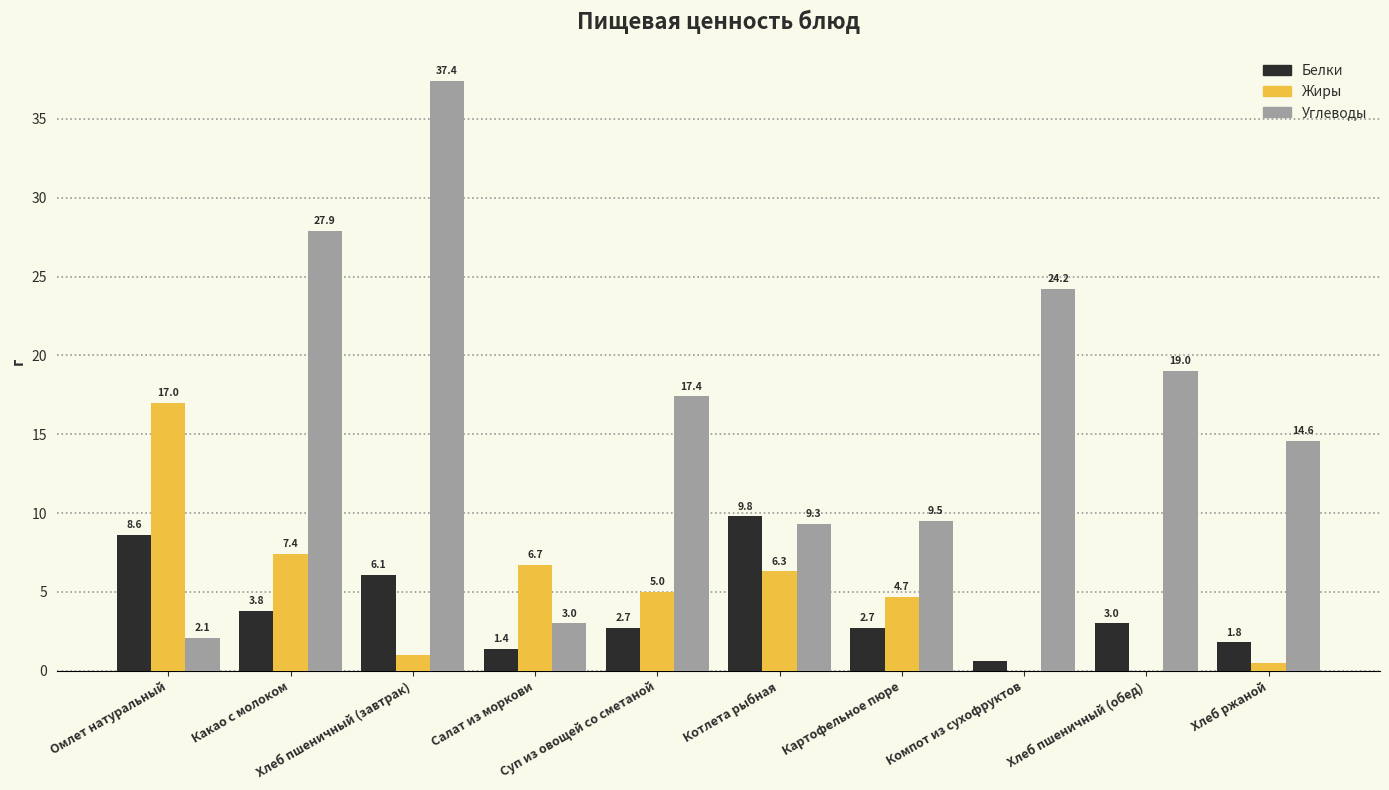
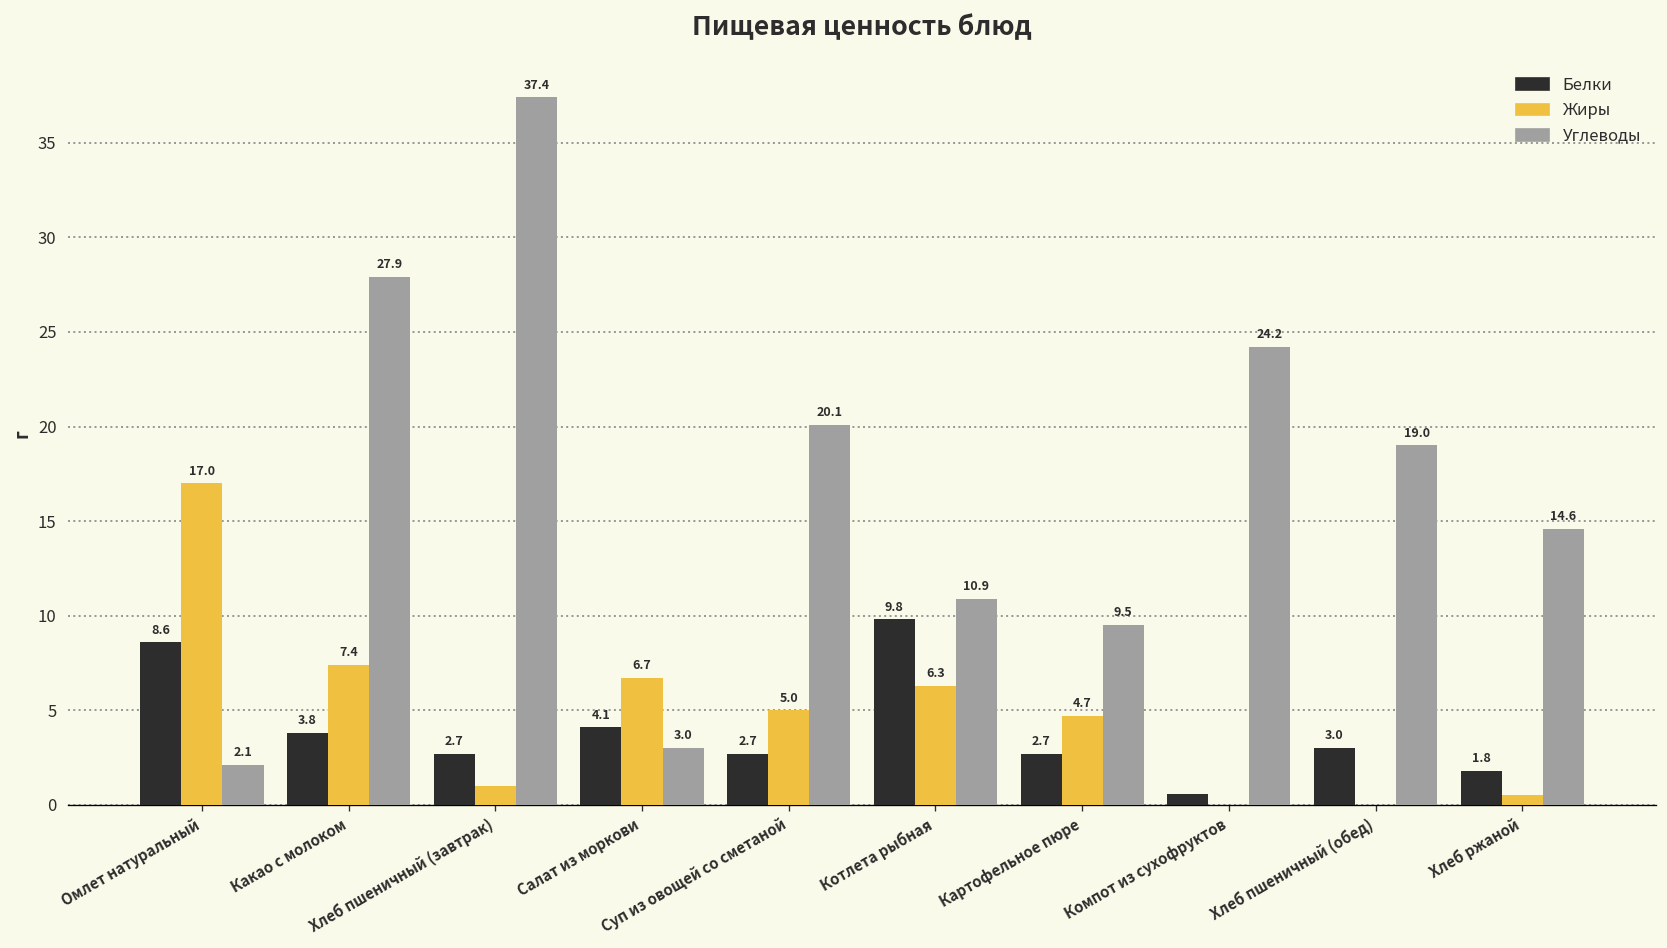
Белки, Хлеб пшеничный (завтрак): 6.1 -> 2.7
Белки, Салат из моркови: 1.4 -> 4.1
Углеводы, Суп из овощей со сметаной: 17.4 -> 20.1
Углеводы, Котлета рыбная: 9.3 -> 10.9
